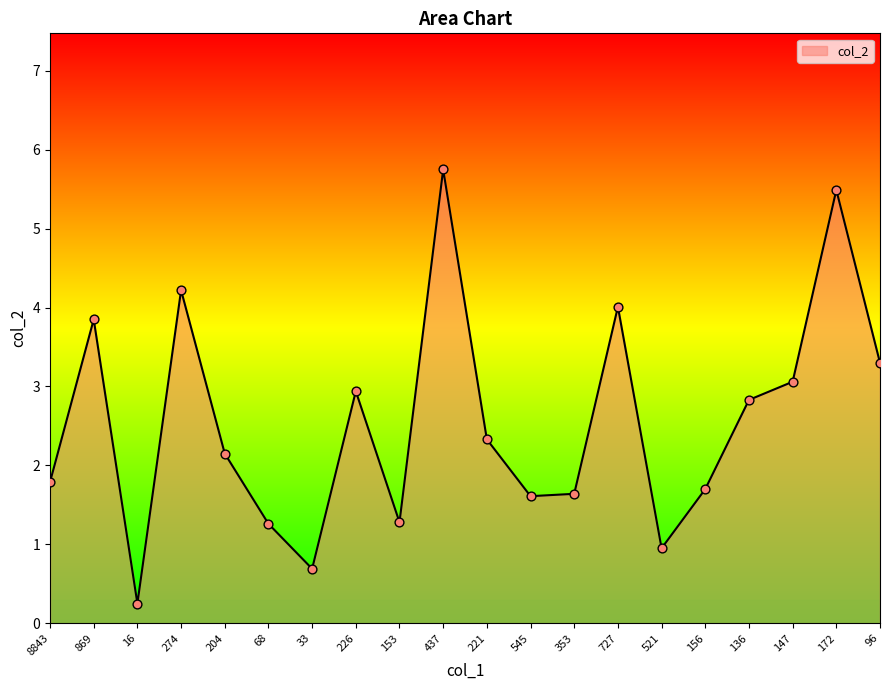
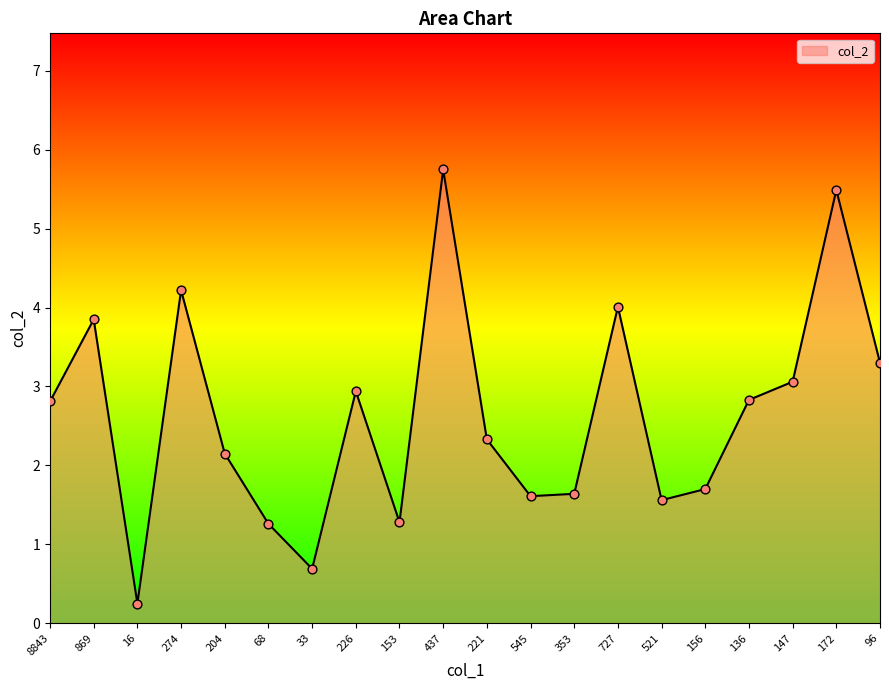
8843: 1.8 -> 2.8
521: 1.0 -> 1.6
